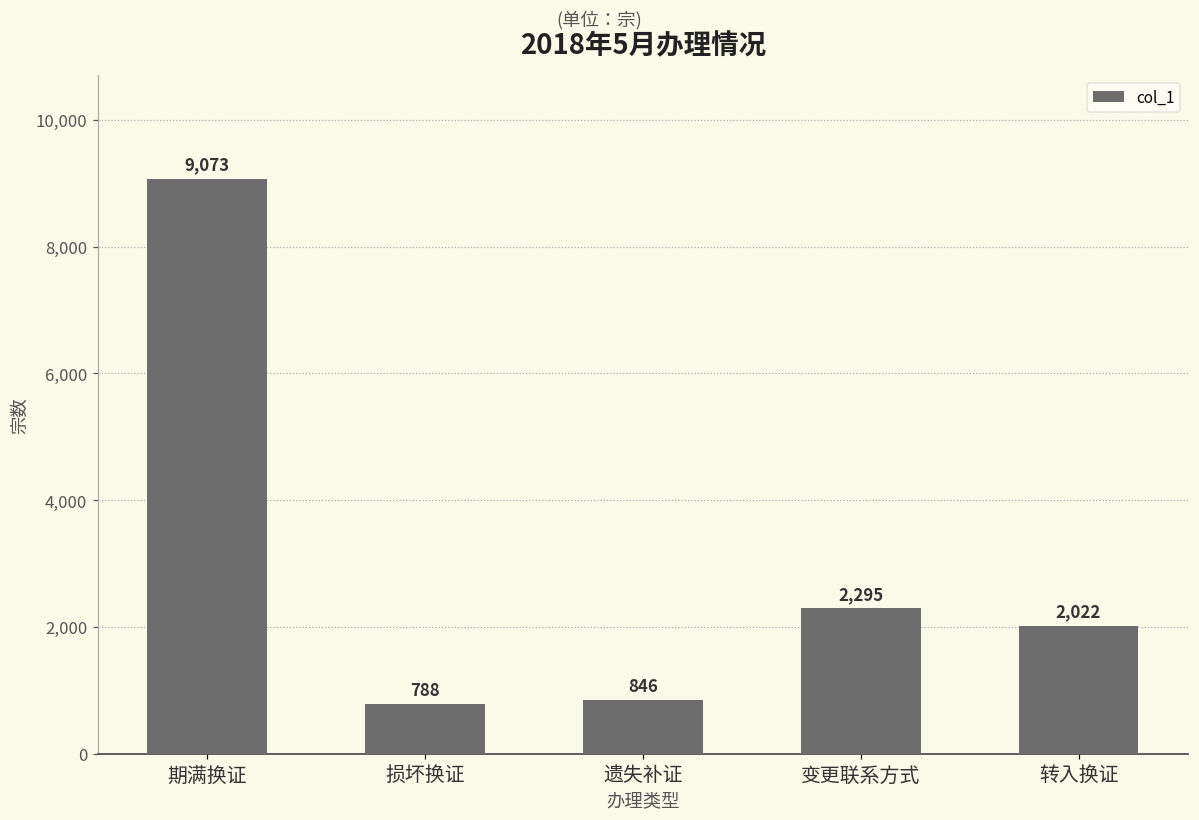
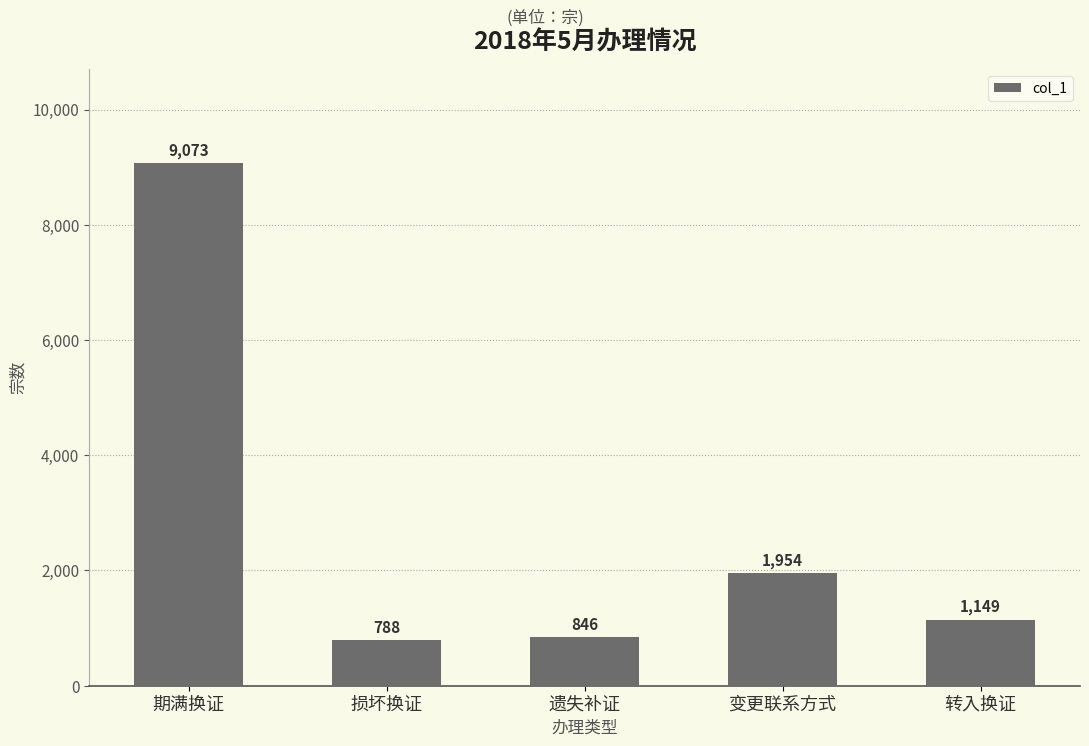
变更联系方式: 2,295 -> 1,954
转入换证: 2,022 -> 1,149
